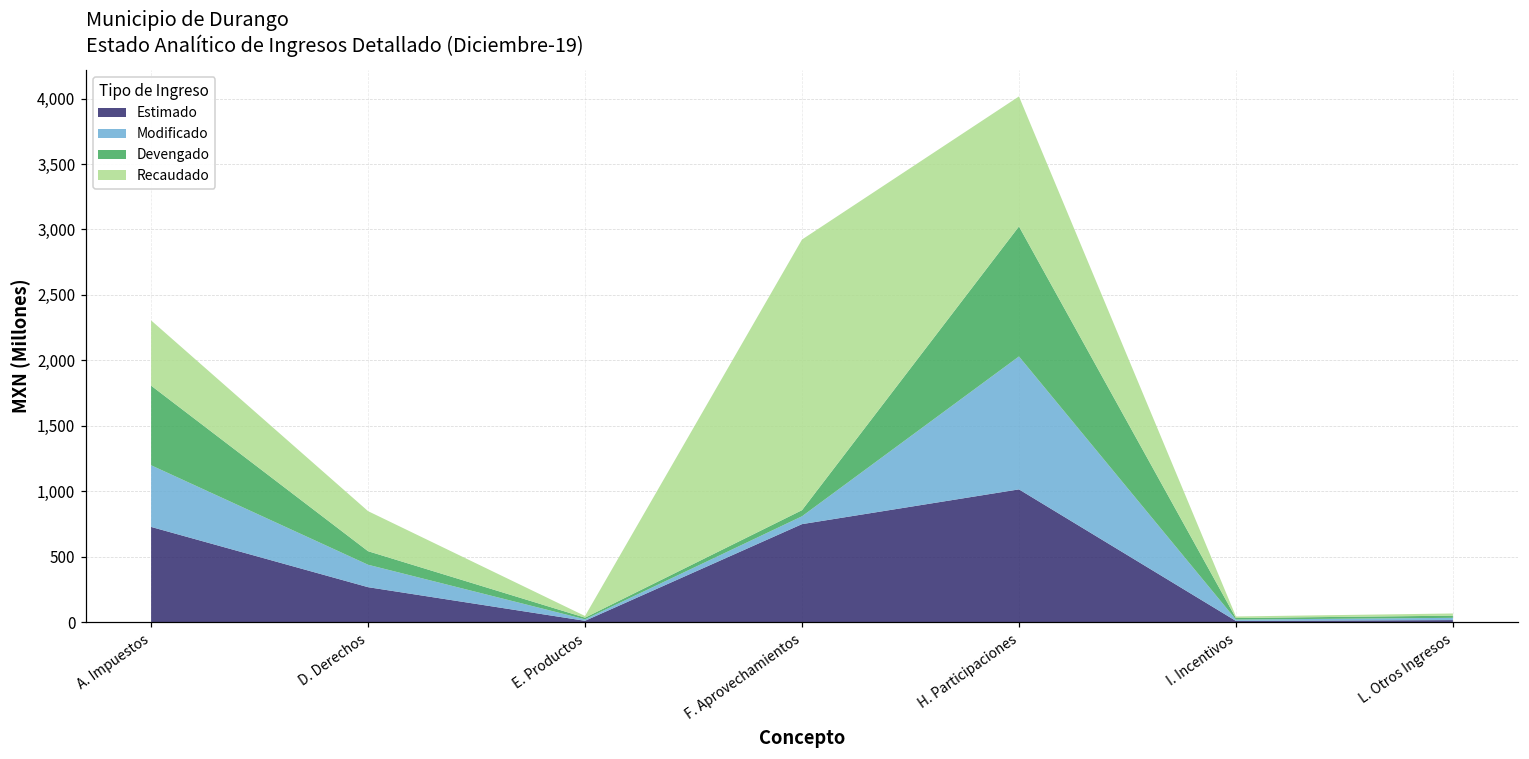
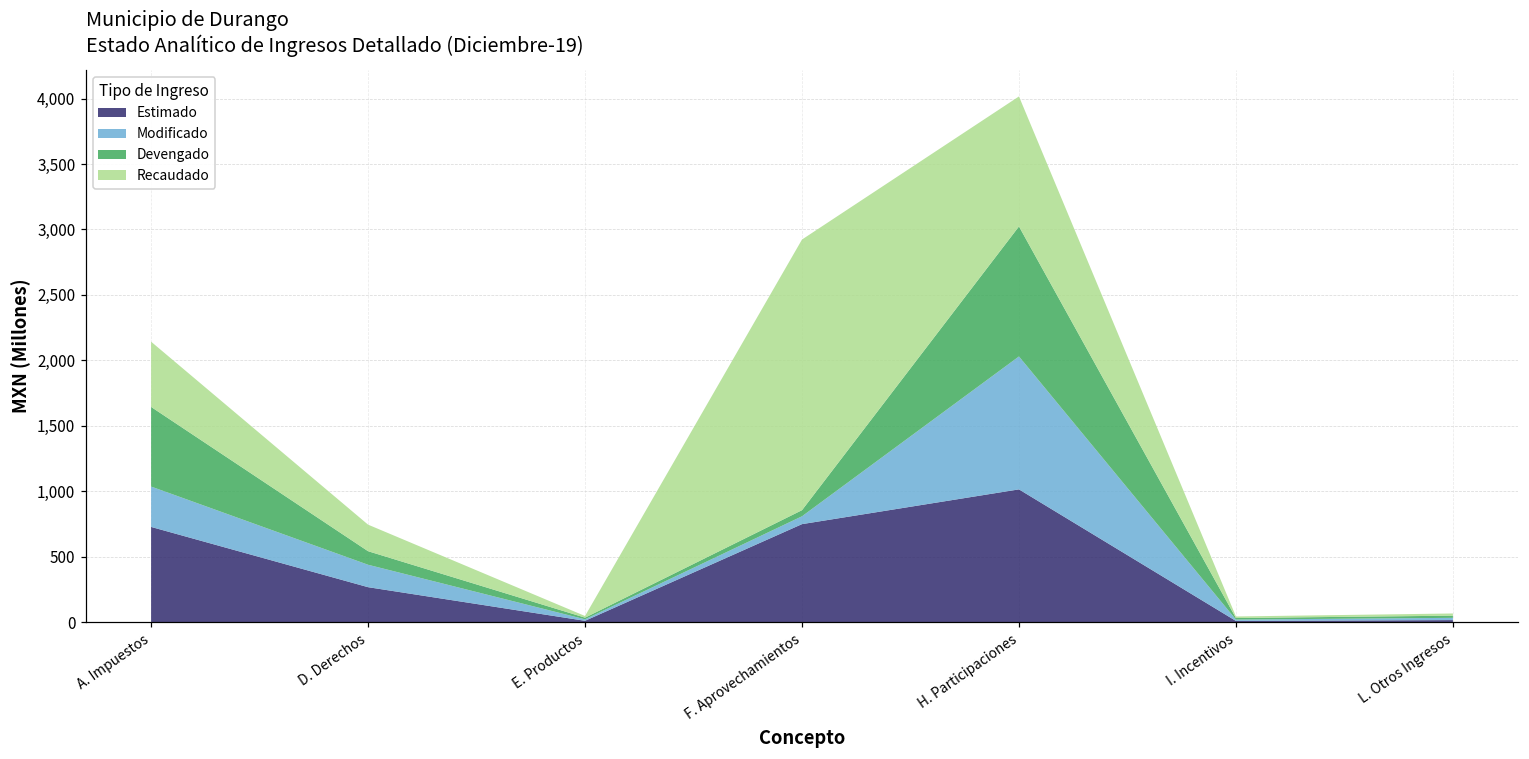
Modificado, A. Impuestos: 470 -> 310
Recaudado, D. Derechos: 310 -> 200
